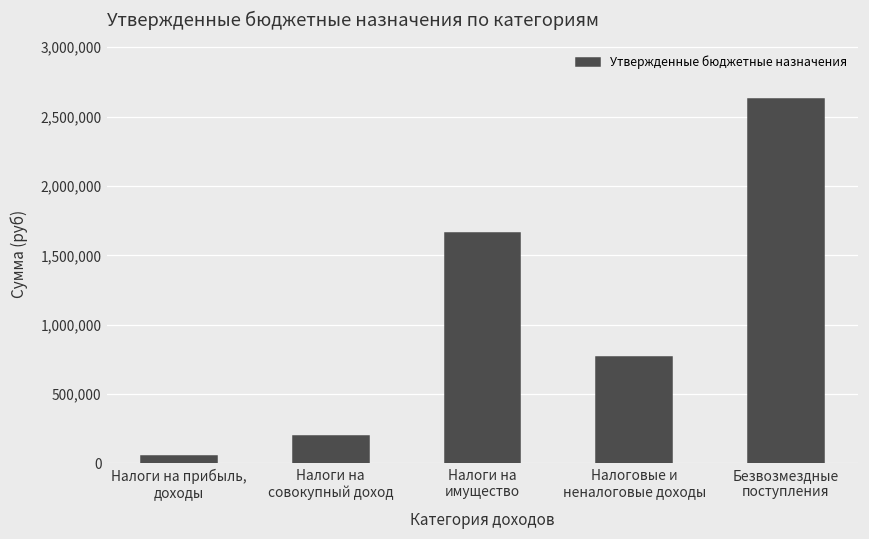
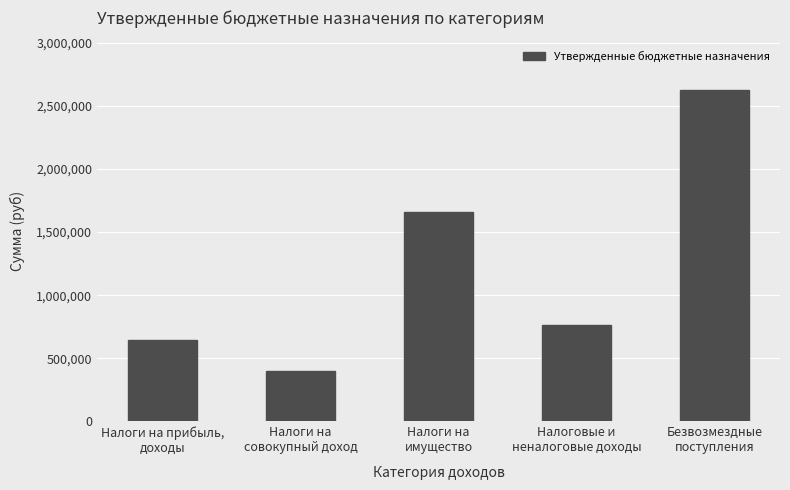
Налоги на прибыль, доходы: 60,000 -> 640,000
Налоги на совокупный доход: 200,000 -> 400,000
